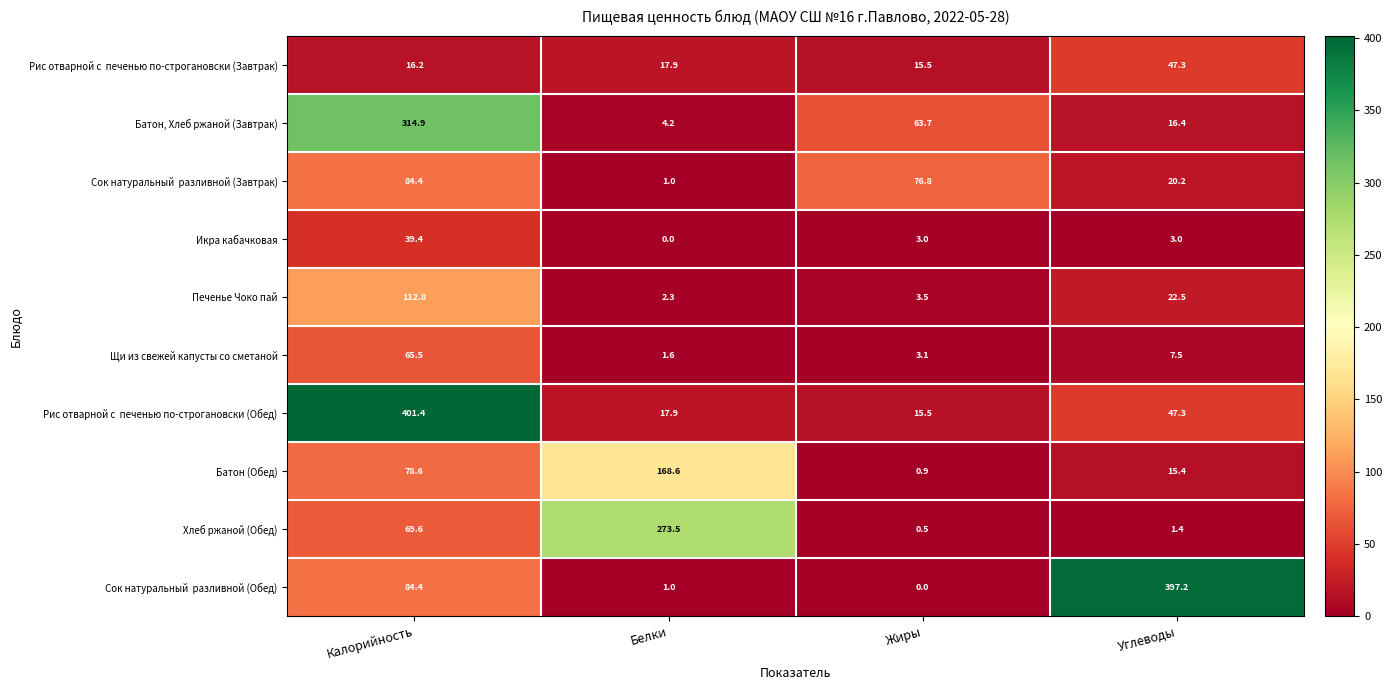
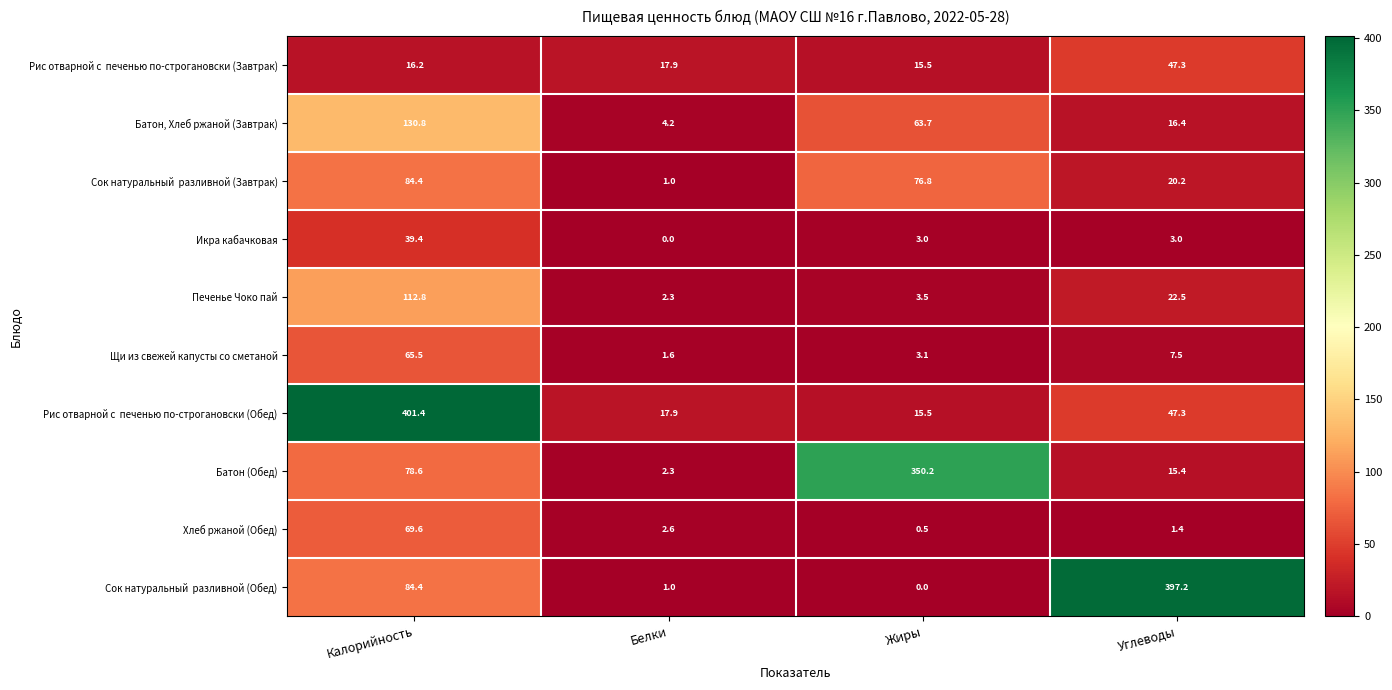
Батон, Хлеб ржаной (Завтрак), Калорийность: 314.9 -> 130.8
Батон (Обед), Белки: 168.6 -> 2.3
Батон (Обед), Жиры: 0.9 -> 350.2
Хлеб ржаной (Обед), Белки: 273.5 -> 2.6
